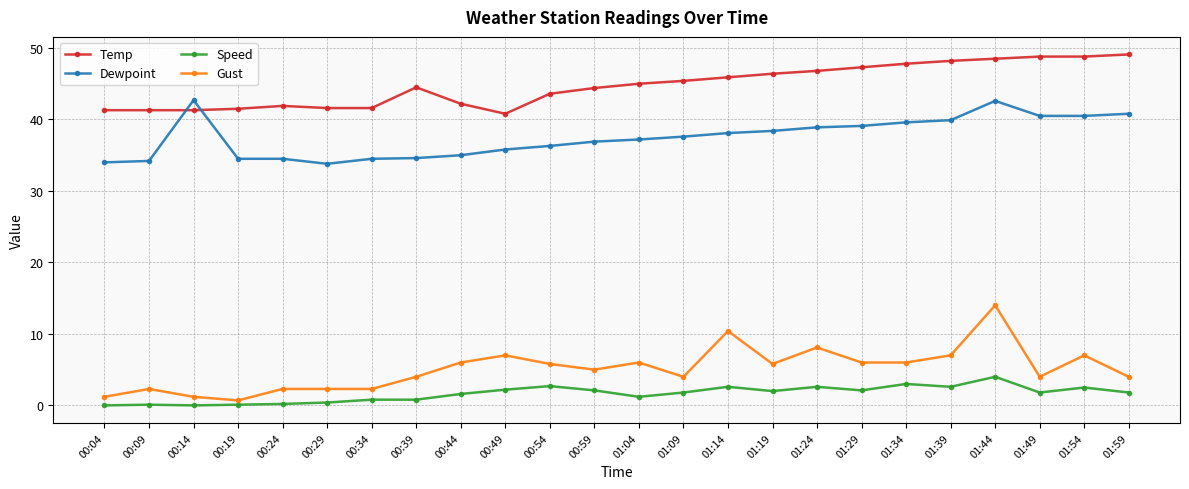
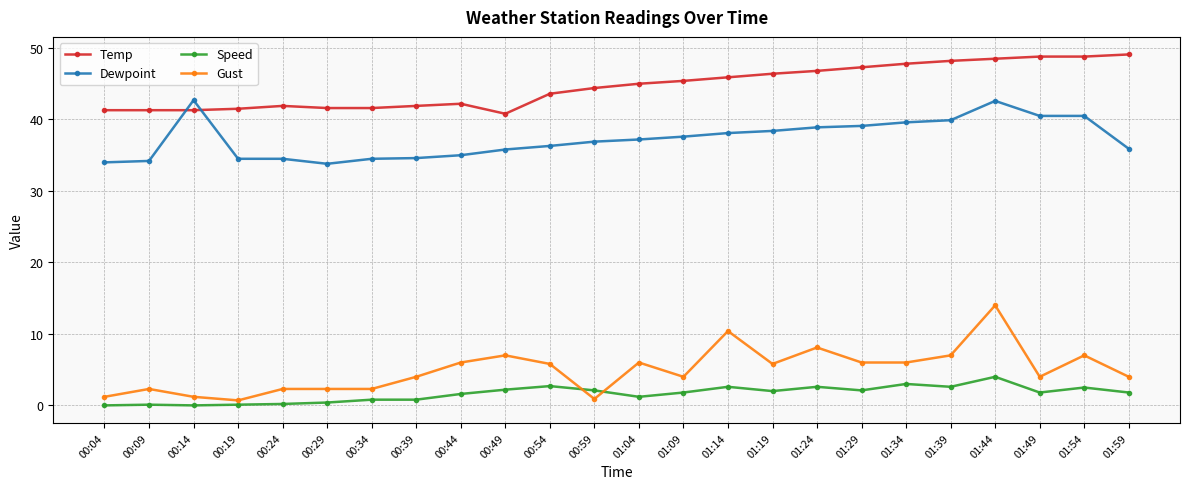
Temp, 00:39: 45 -> 42
Gust, 00:59: 5 -> 1
Dewpoint, 01:59: 41 -> 36
